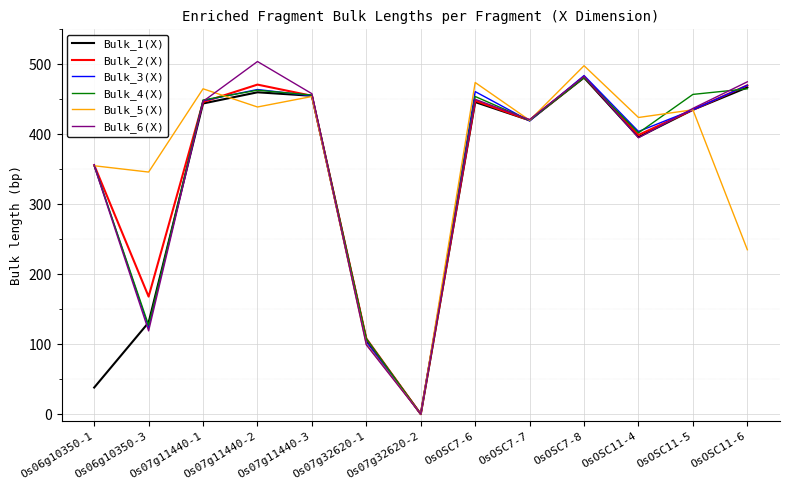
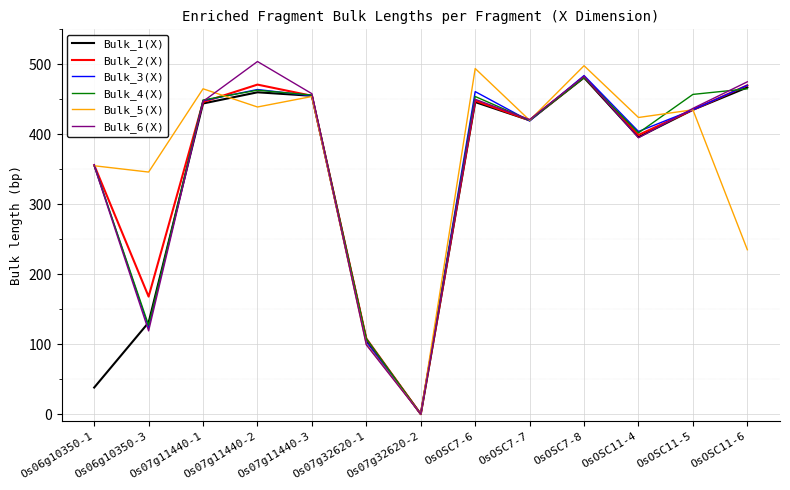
Bulk_5(X), OsOSC7-6: 470 -> 490
